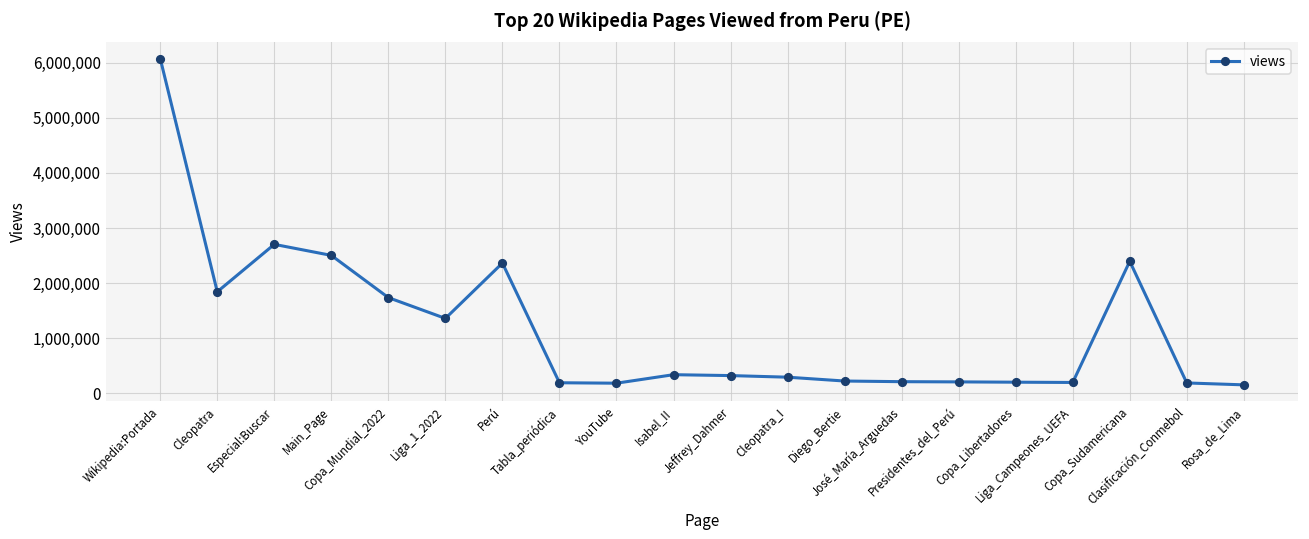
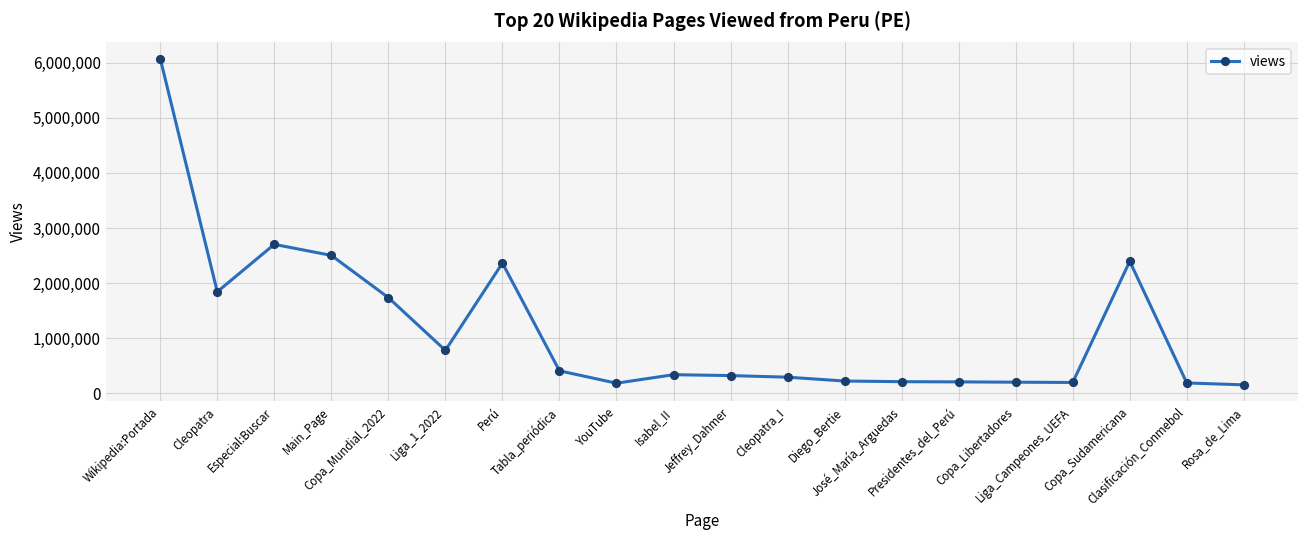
Liga_1_2022: 1,400,000 -> 800,000
Tabla_periódica: 200,000 -> 400,000
